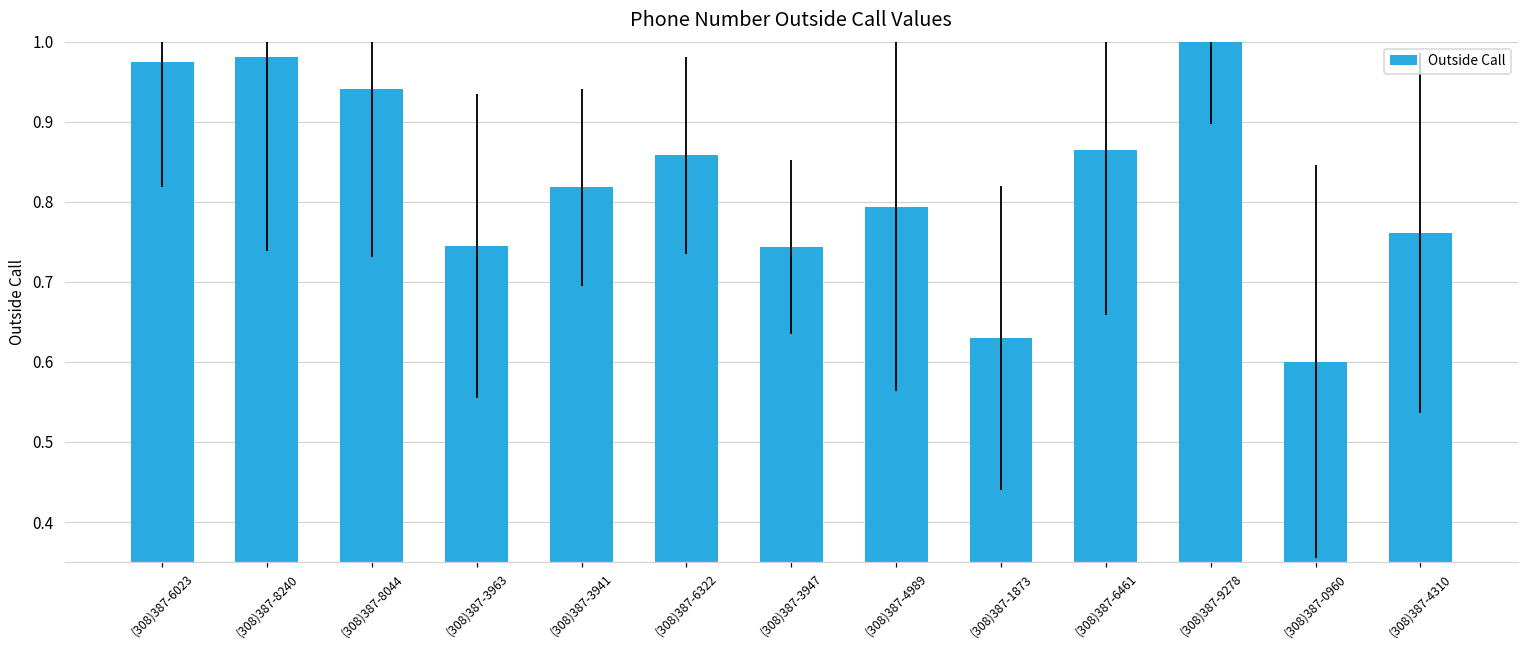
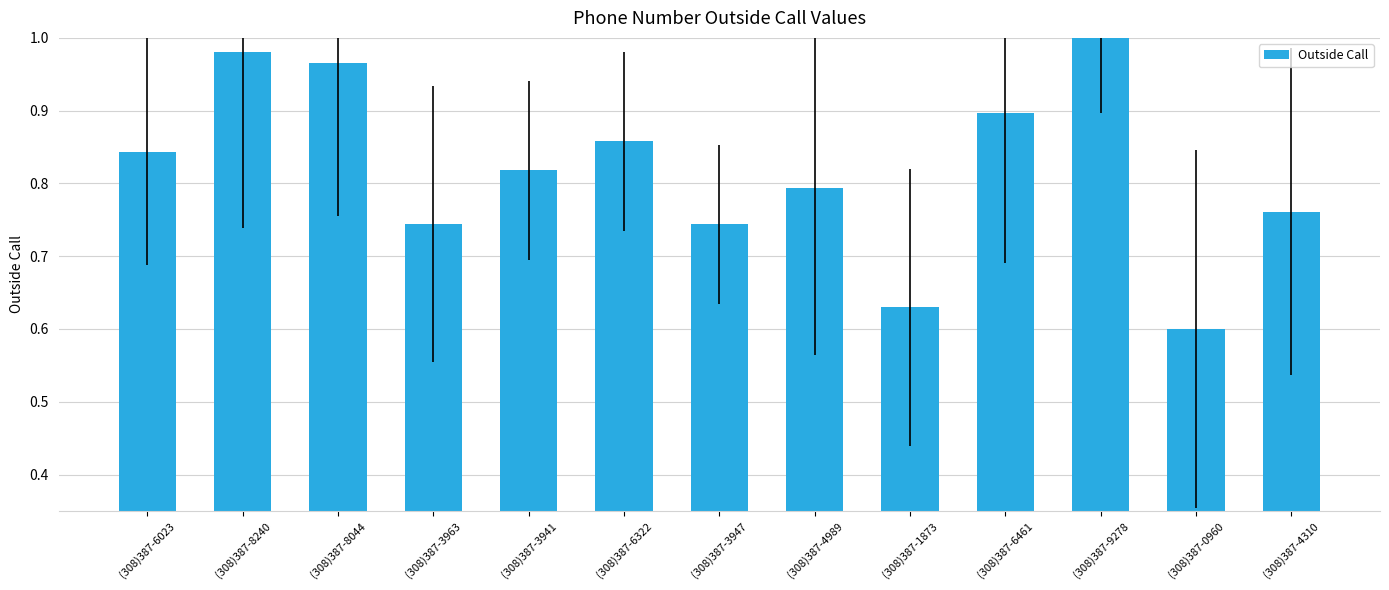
(308)387-6023: 0.97 -> 0.84
(308)387-8044: 0.94 -> 0.97
(308)387-6461: 0.86 -> 0.90
